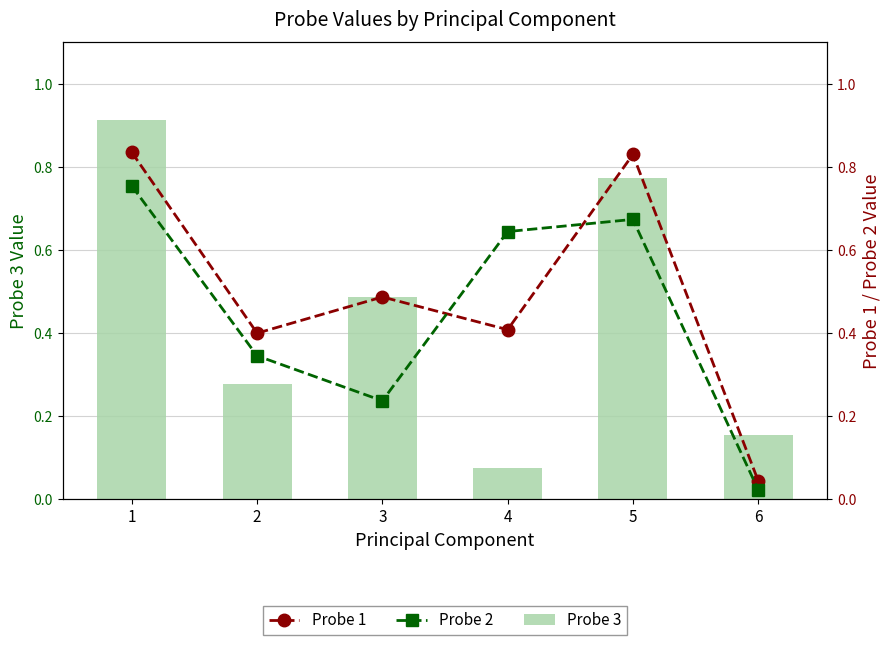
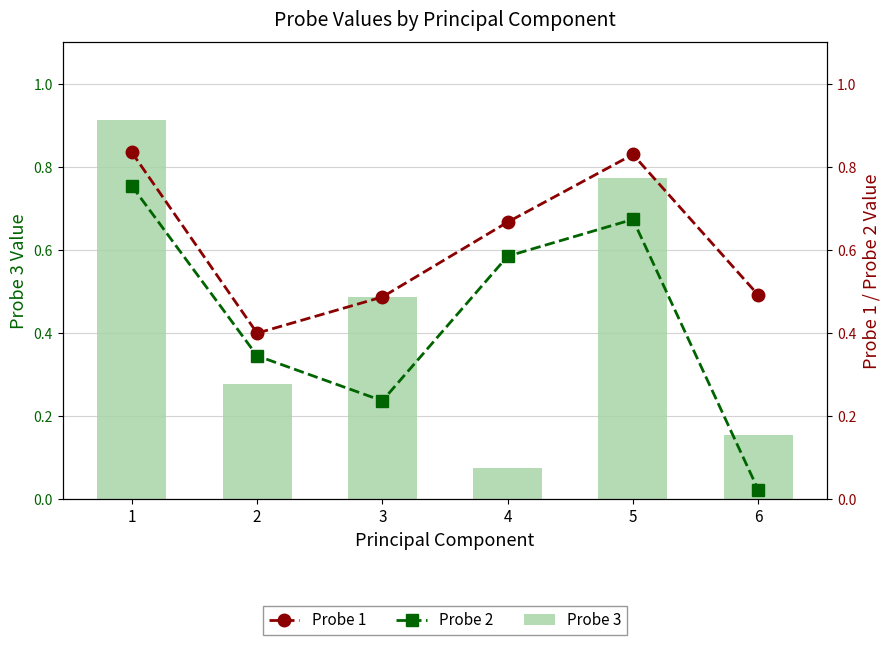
Probe 1, 4: 0.41 -> 0.67
Probe 2, 4: 0.64 -> 0.59
Probe 1, 6: 0.05 -> 0.49
